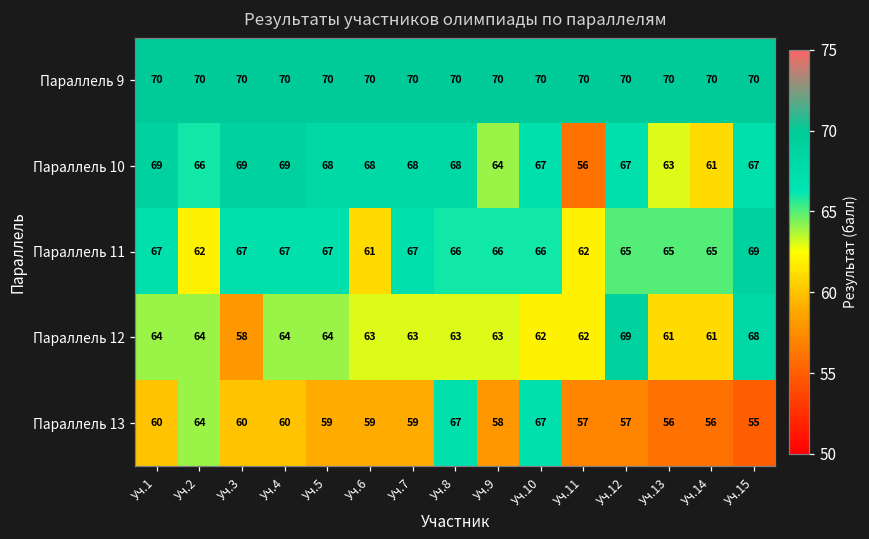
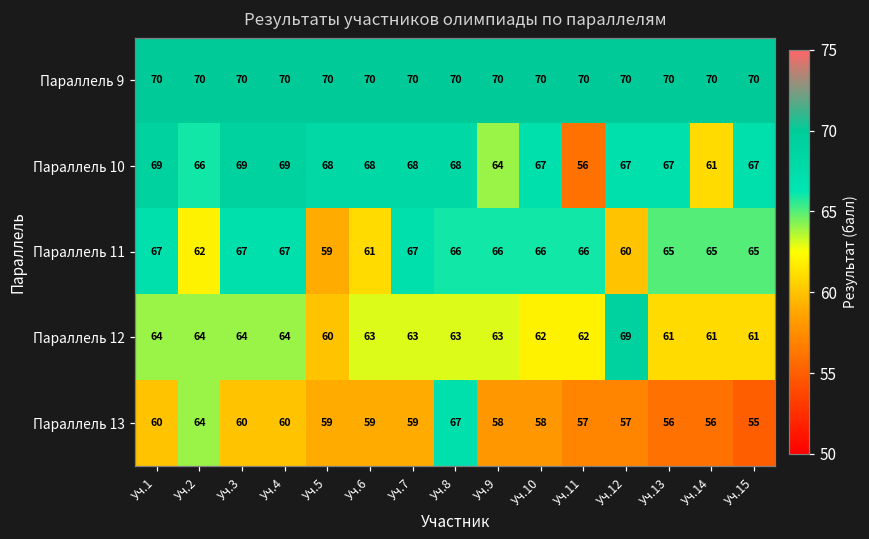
Параллель 10, Уч.13: 63 -> 67
Параллель 11, Уч.5: 67 -> 59
Параллель 11, Уч.11: 62 -> 66
Параллель 11, Уч.12: 65 -> 60
Параллель 11, Уч.15: 69 -> 65
Параллель 12, Уч.3: 58 -> 64
Параллель 12, Уч.5: 64 -> 60
Параллель 12, Уч.15: 68 -> 61
Параллель 13, Уч.10: 67 -> 58
